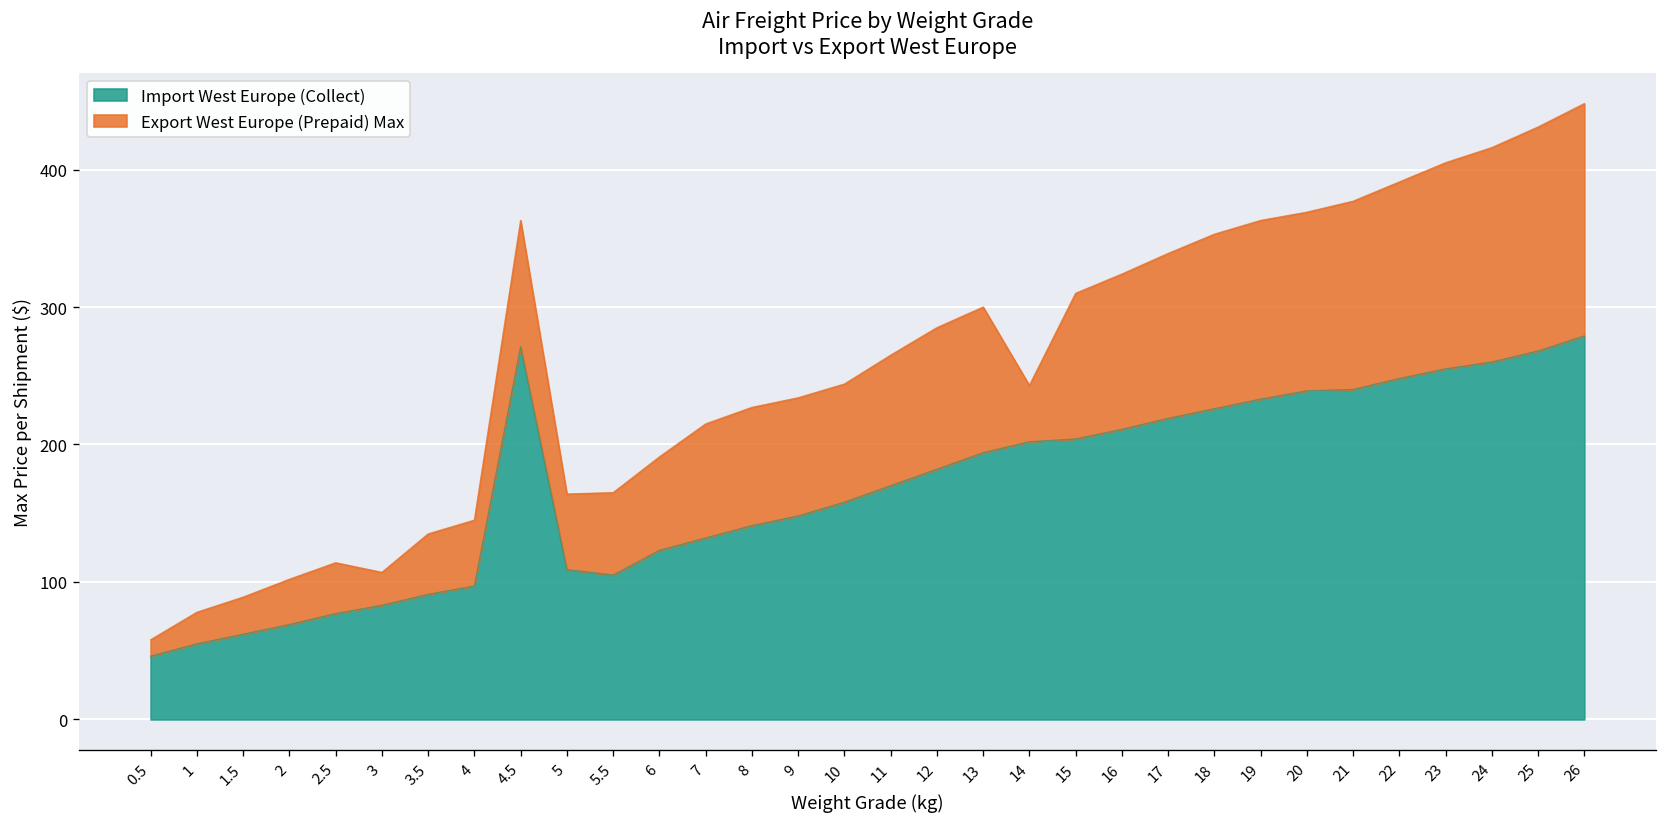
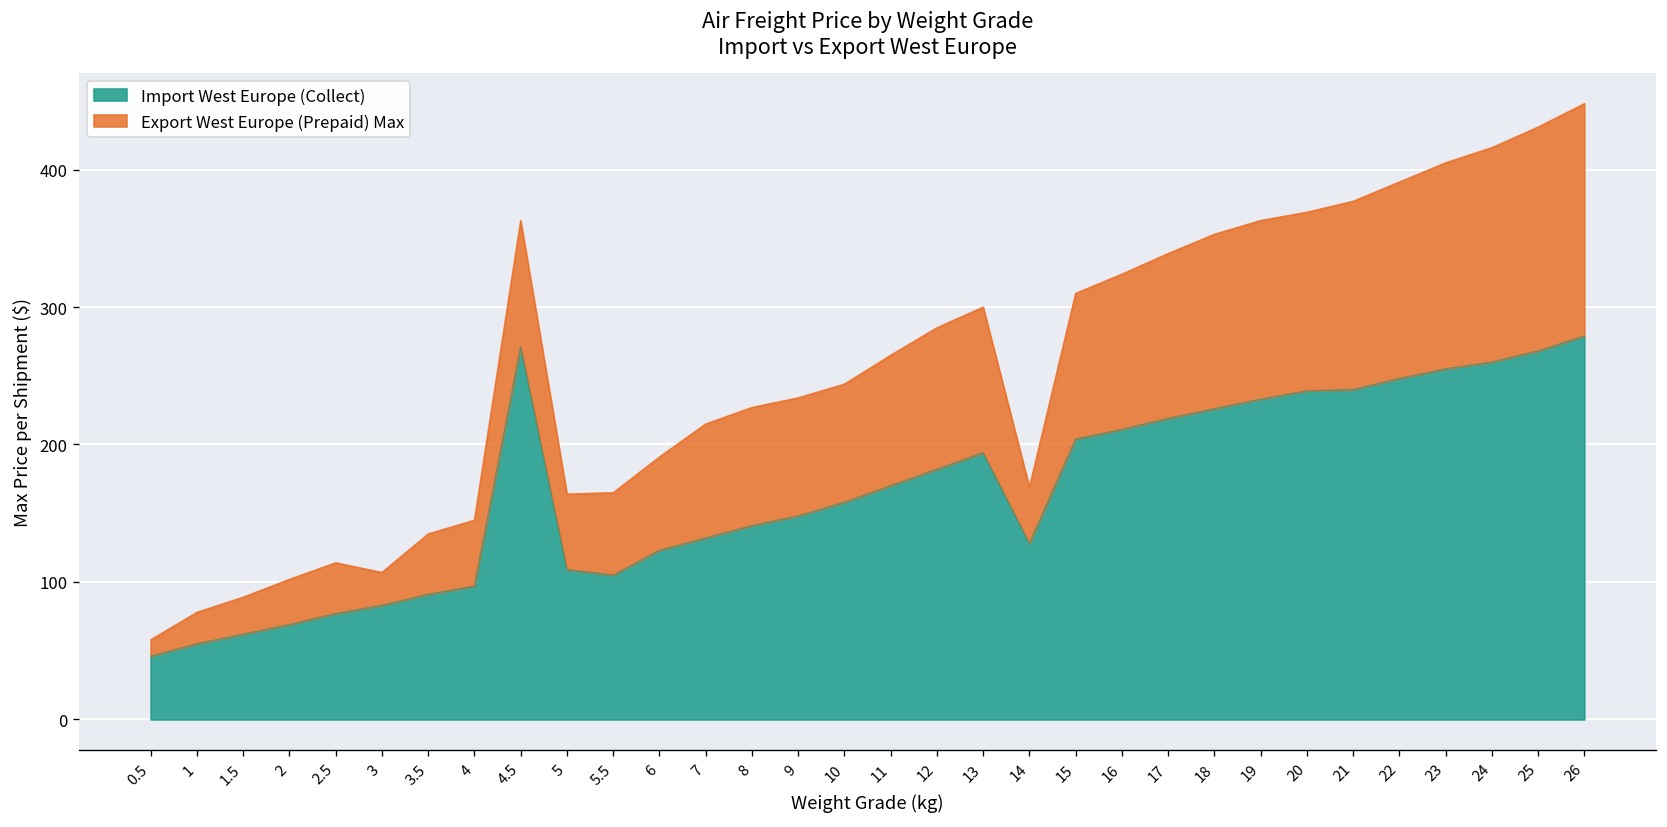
Import West Europe (Collect), 14: 202 -> 128
